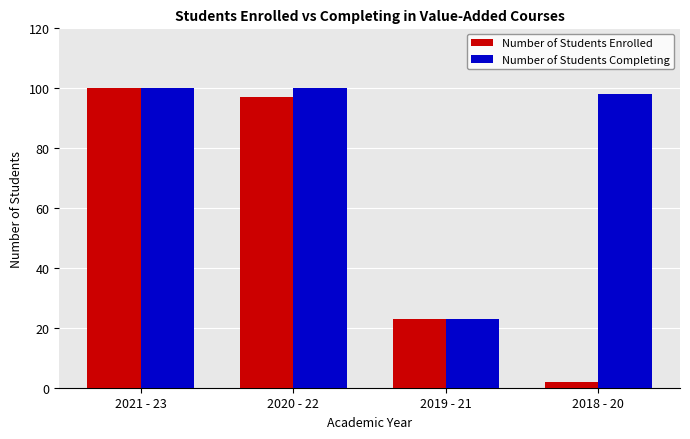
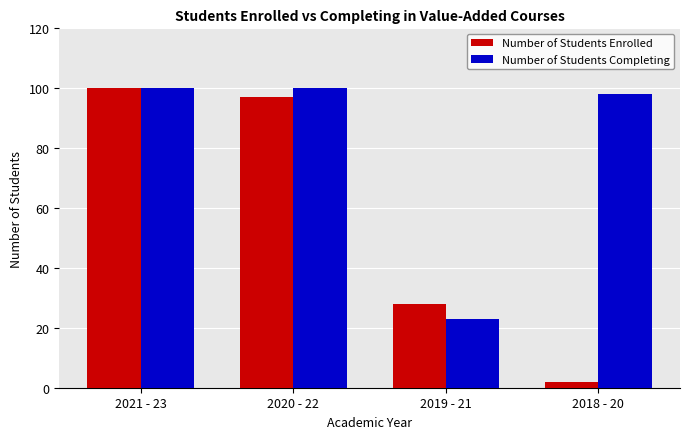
Number of Students Enrolled, 2019 - 21: 23 -> 28
